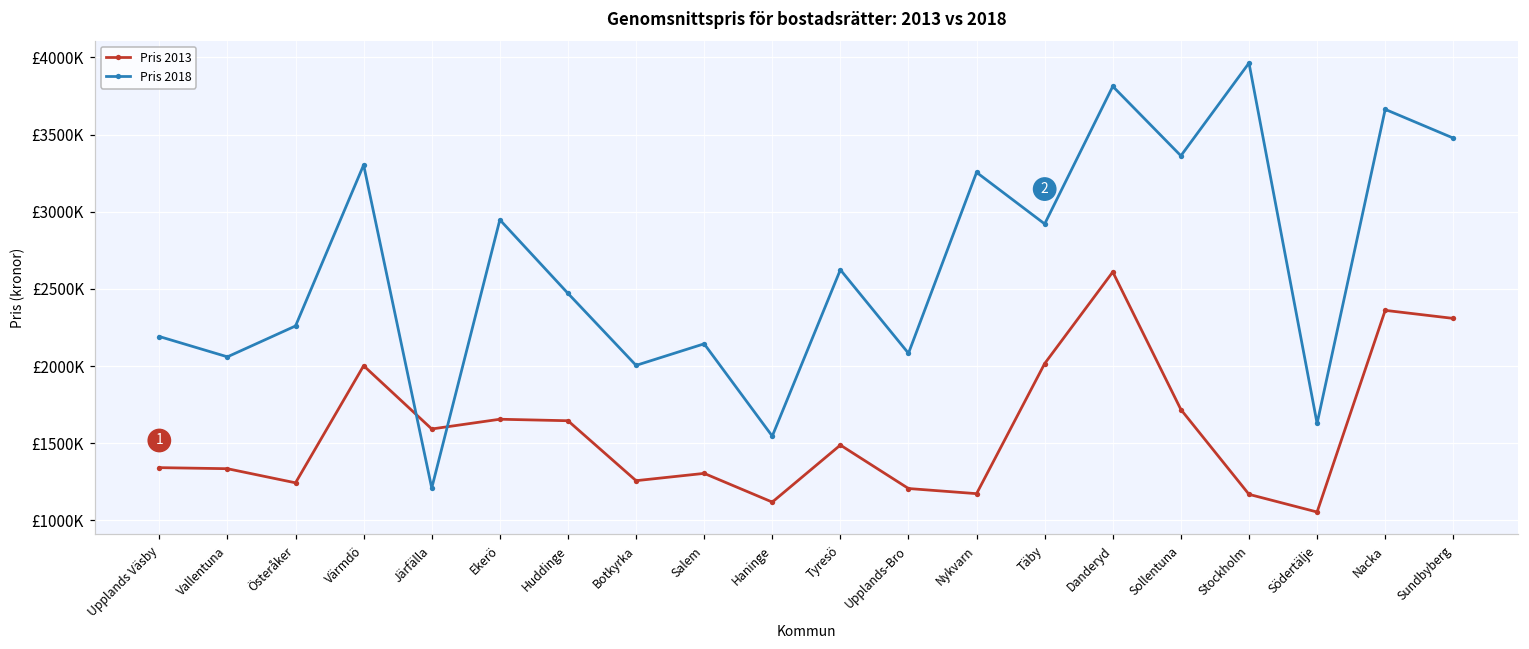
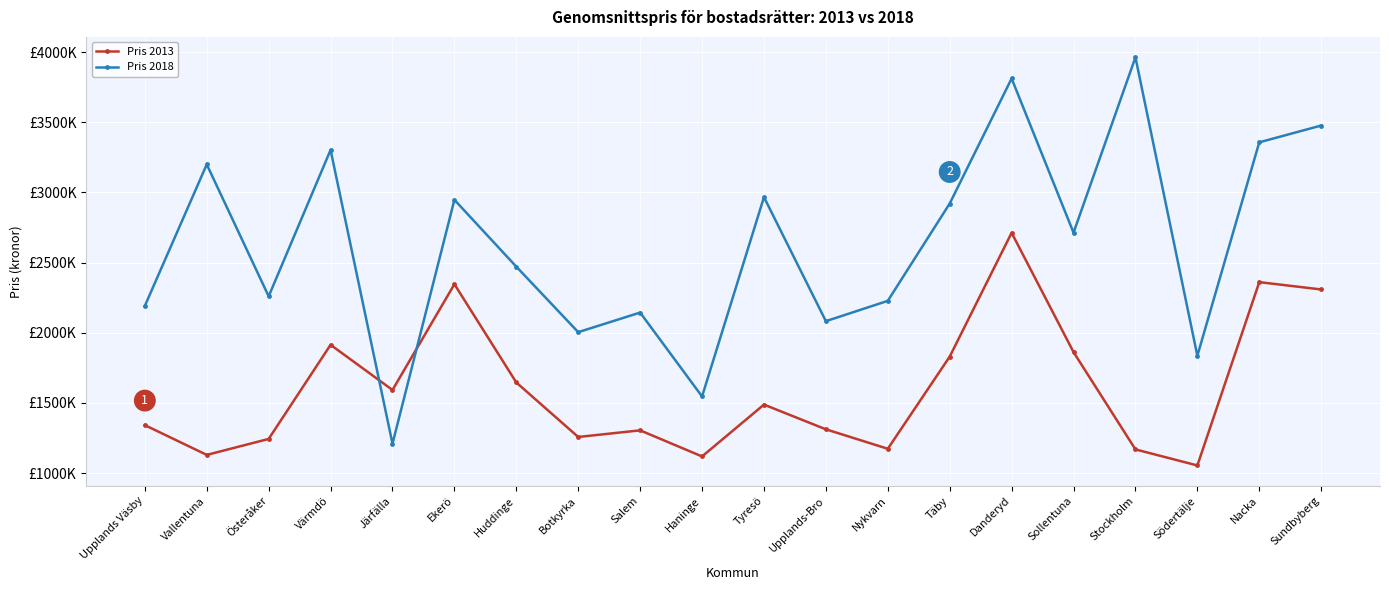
Pris 2013, Vallentuna: £1330000 -> £1130000
Pris 2018, Vallentuna: £2060000 -> £3200000
Pris 2013, Värmdö: £2000000 -> £1910000
Pris 2013, Ekerö: £1660000 -> £2350000
Pris 2018, Tyresö: £2620000 -> £2970000
Pris 2013, Upplands-Bro: £1210000 -> £1310000
Pris 2018, Nykvarn: £3250000 -> £2230000
Pris 2013, Täby: £2020000 -> £1830000
Pris 2013, Danderyd: £2610000 -> £2710000
Pris 2013, Sollentuna: £1720000 -> £1860000
Pris 2018, Sollentuna: £3360000 -> £2710000
Pris 2018, Södertälje: £1630000 -> £1840000
Pris 2018, Nacka: £3660000 -> £3360000
